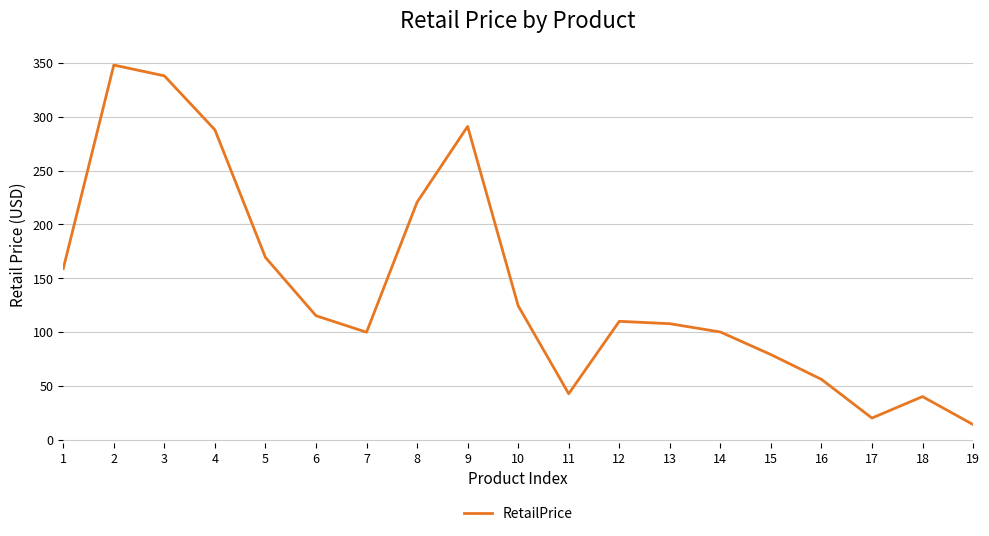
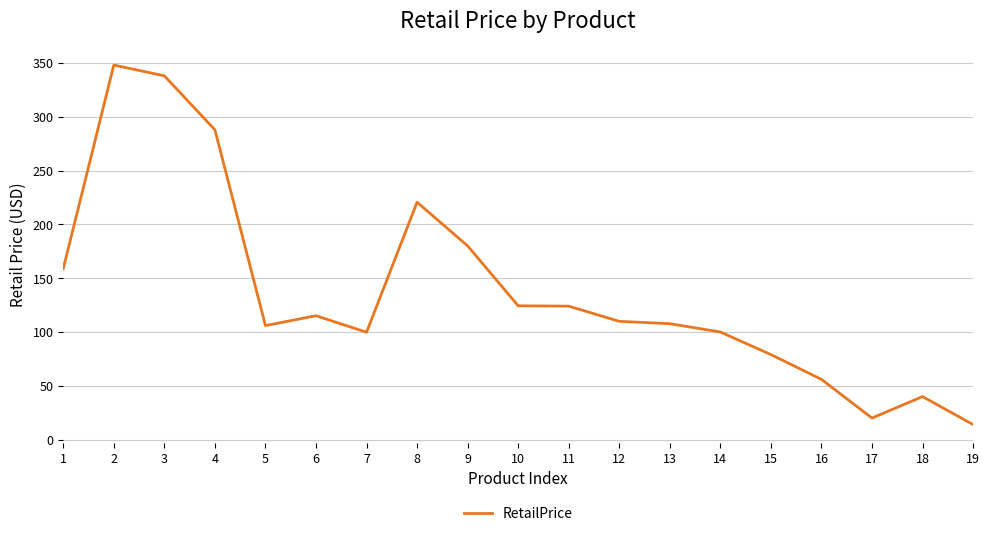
5: 169 -> 106
9: 291 -> 180
11: 43 -> 124
